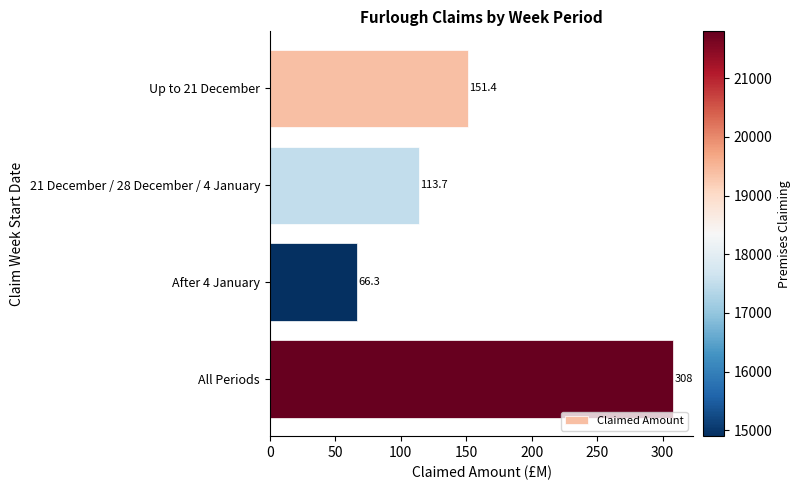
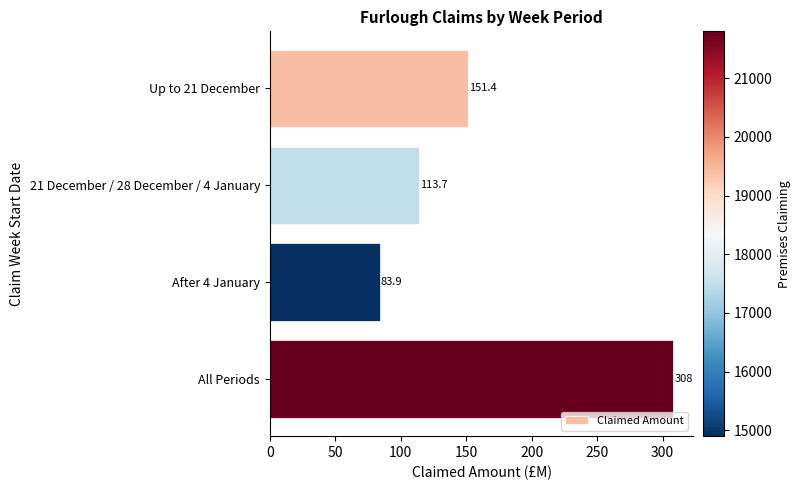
After 4 January: 66.3 -> 83.9
